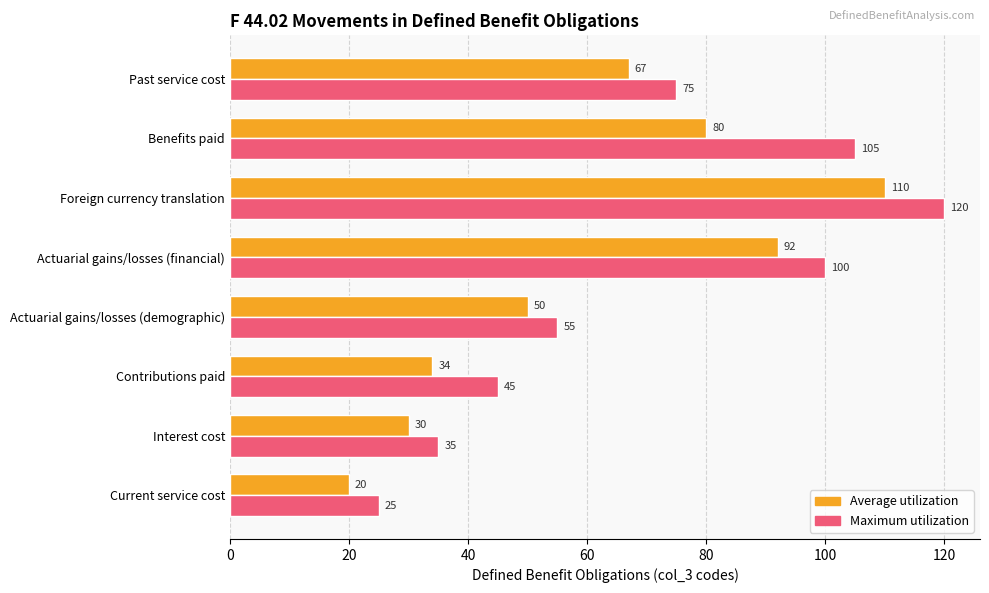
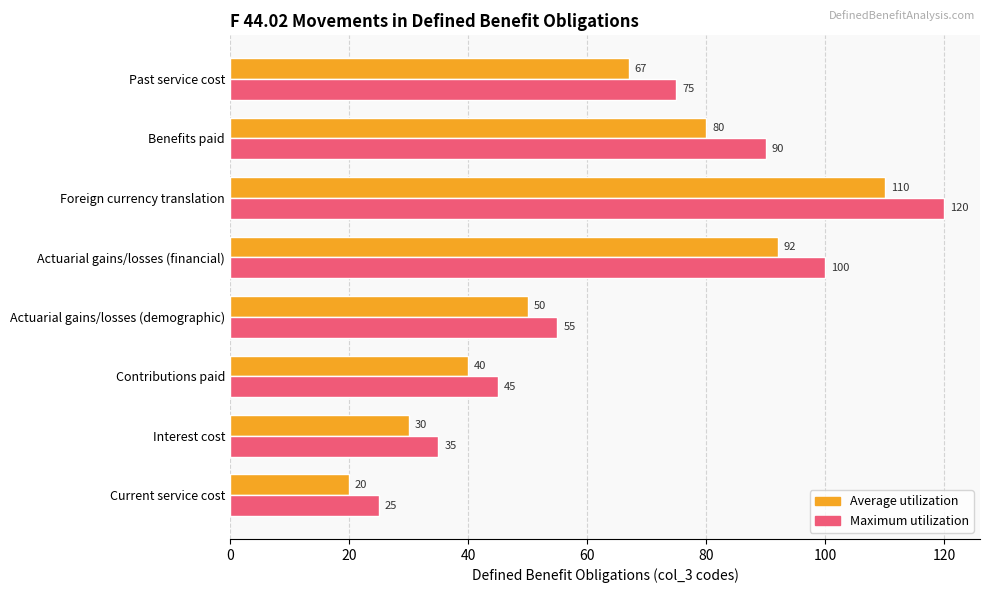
Maximum utilization, Benefits paid: 105 -> 90
Average utilization, Contributions paid: 34 -> 40
